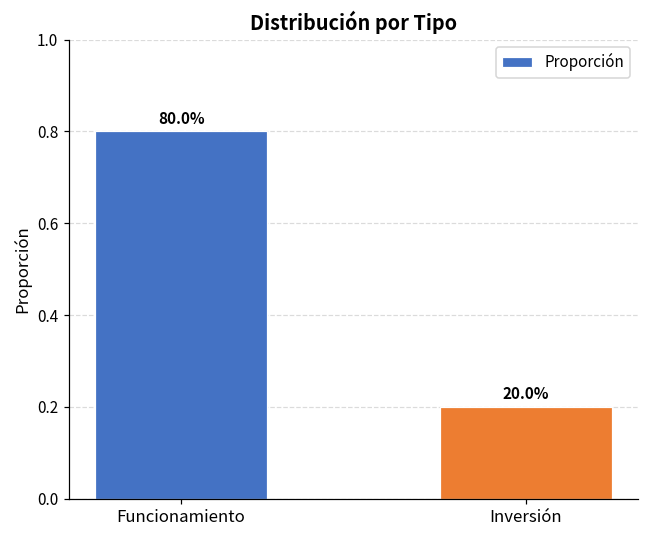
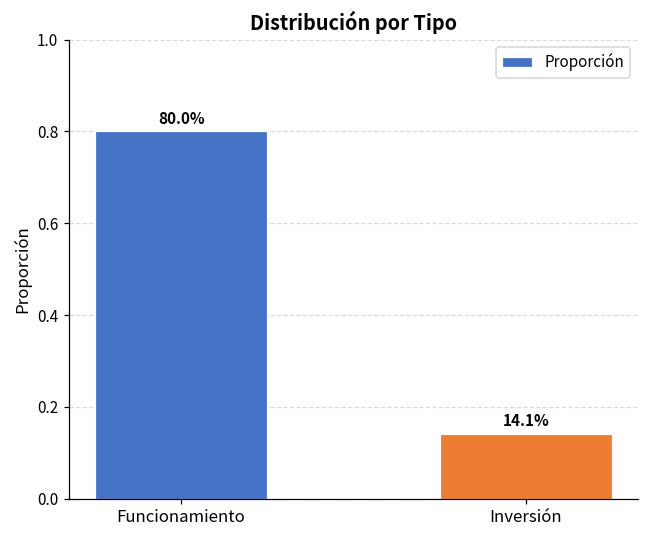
Inversión: 20.0% -> 14.1%
